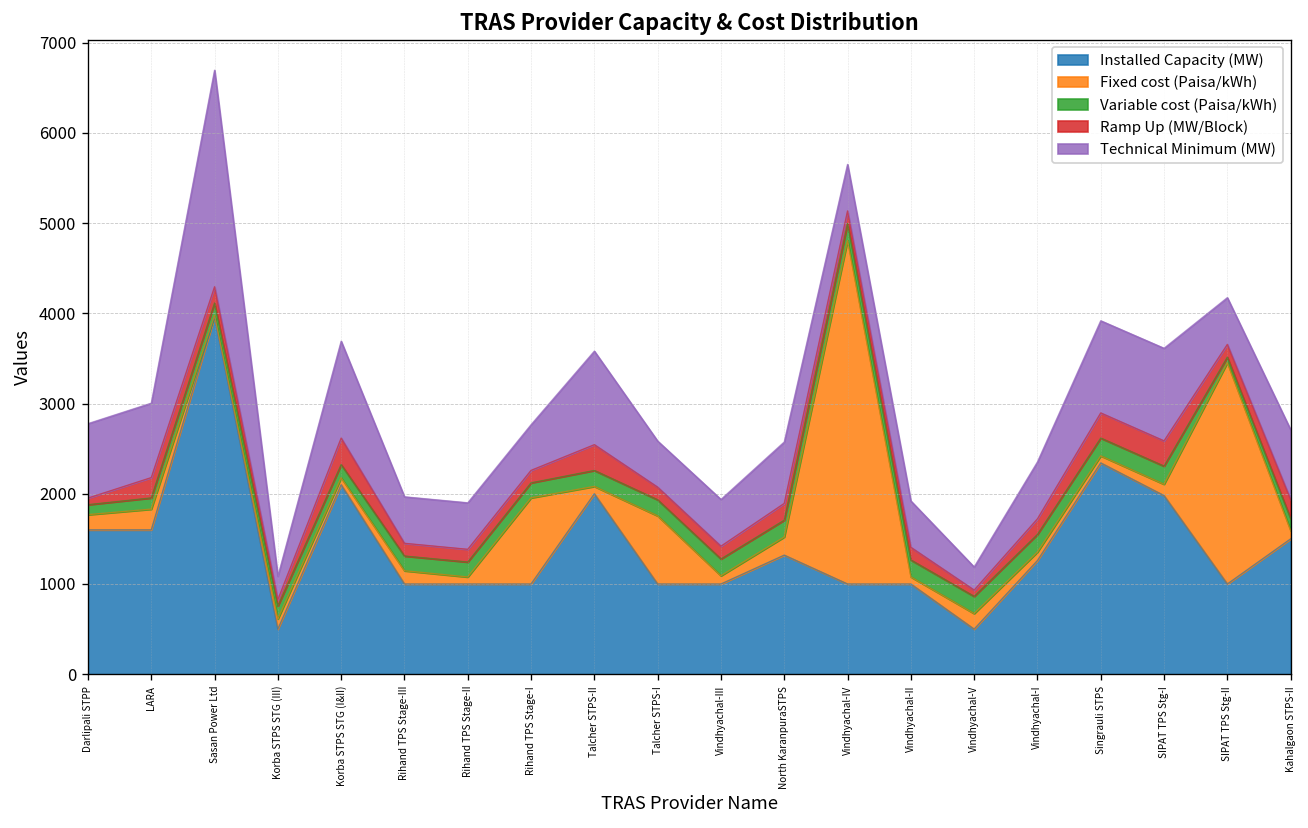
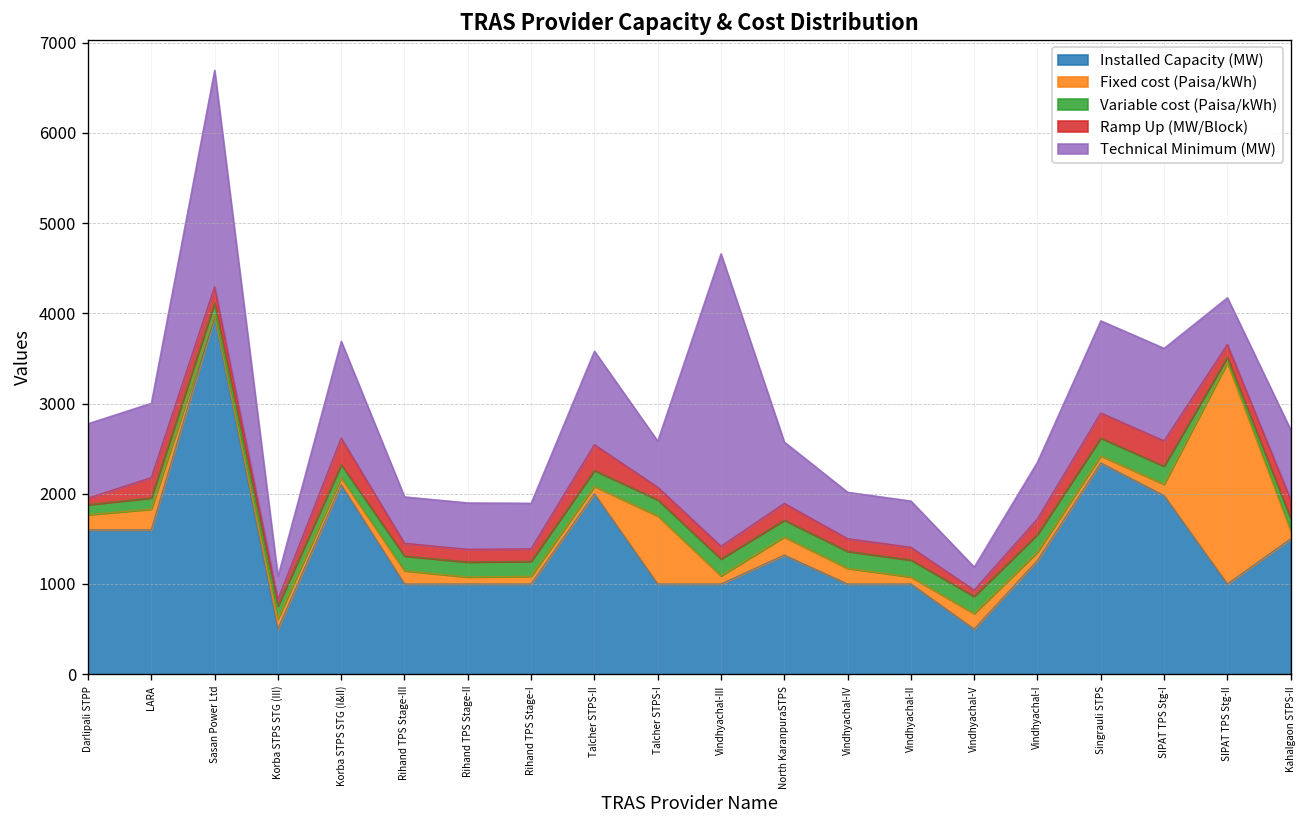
Fixed cost (Paisa/kWh), Rihand TPS Stage-I: 1000 -> 100
Technical Minimum (MW), Vindhyachal-III: 500 -> 3200
Fixed cost (Paisa/kWh), Vindhyachal-IV: 3800 -> 200
